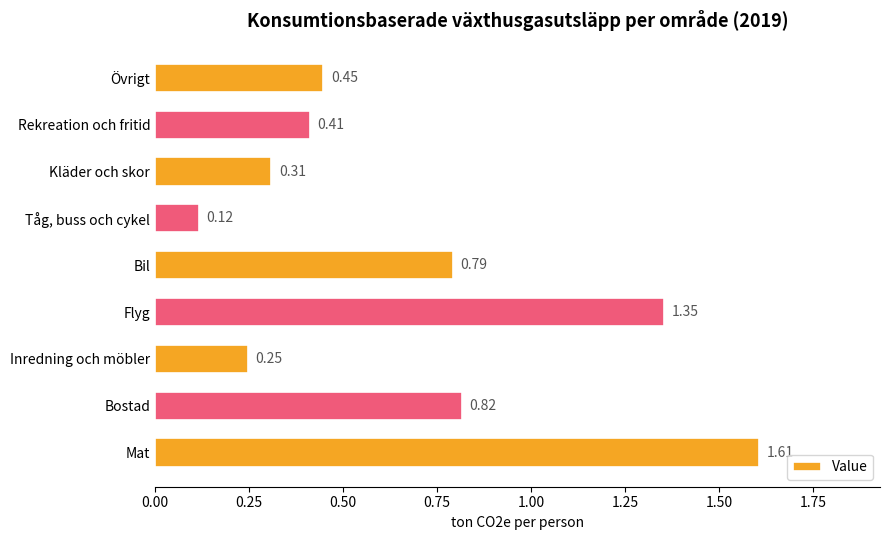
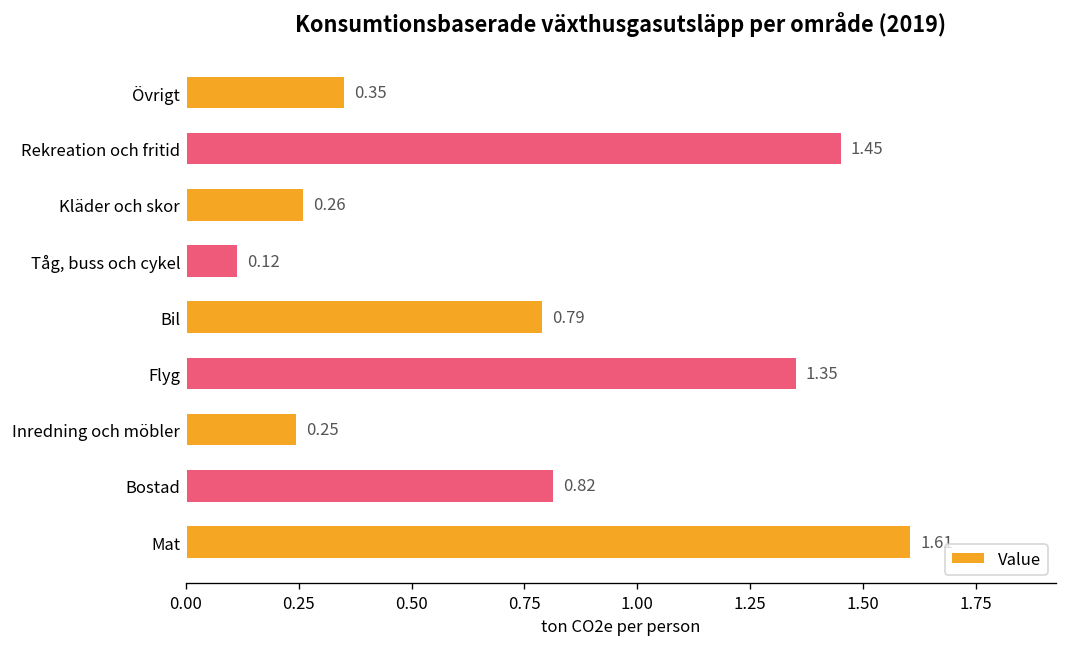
Övrigt: 0.45 -> 0.35
Rekreation och fritid: 0.41 -> 1.45
Kläder och skor: 0.31 -> 0.26
